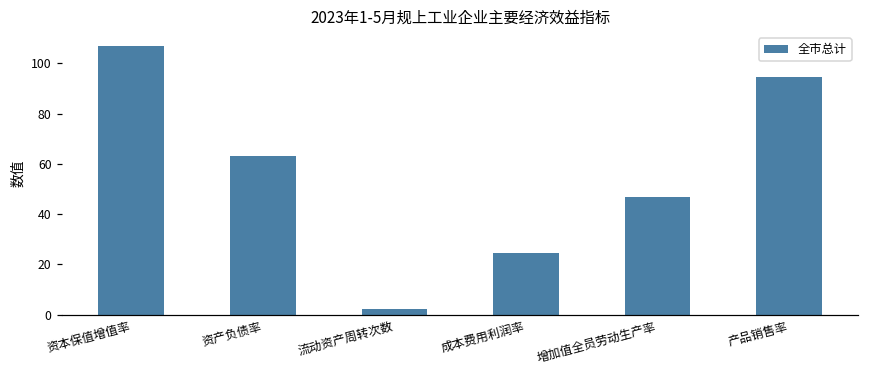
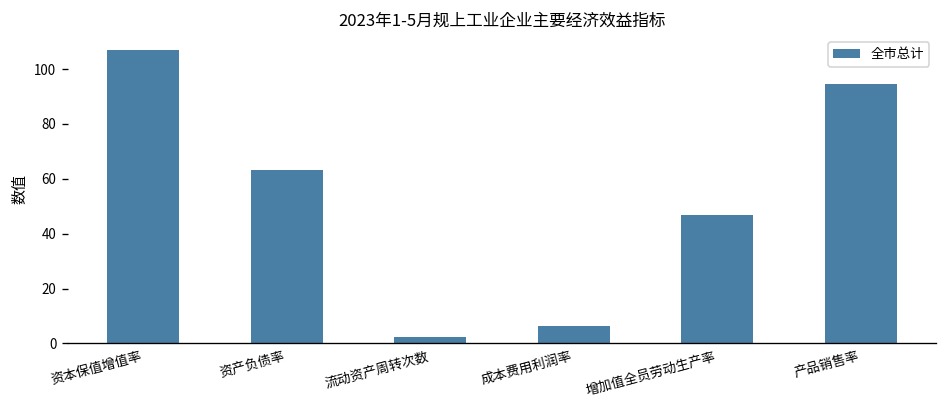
成本费用利润率: 25 -> 6
